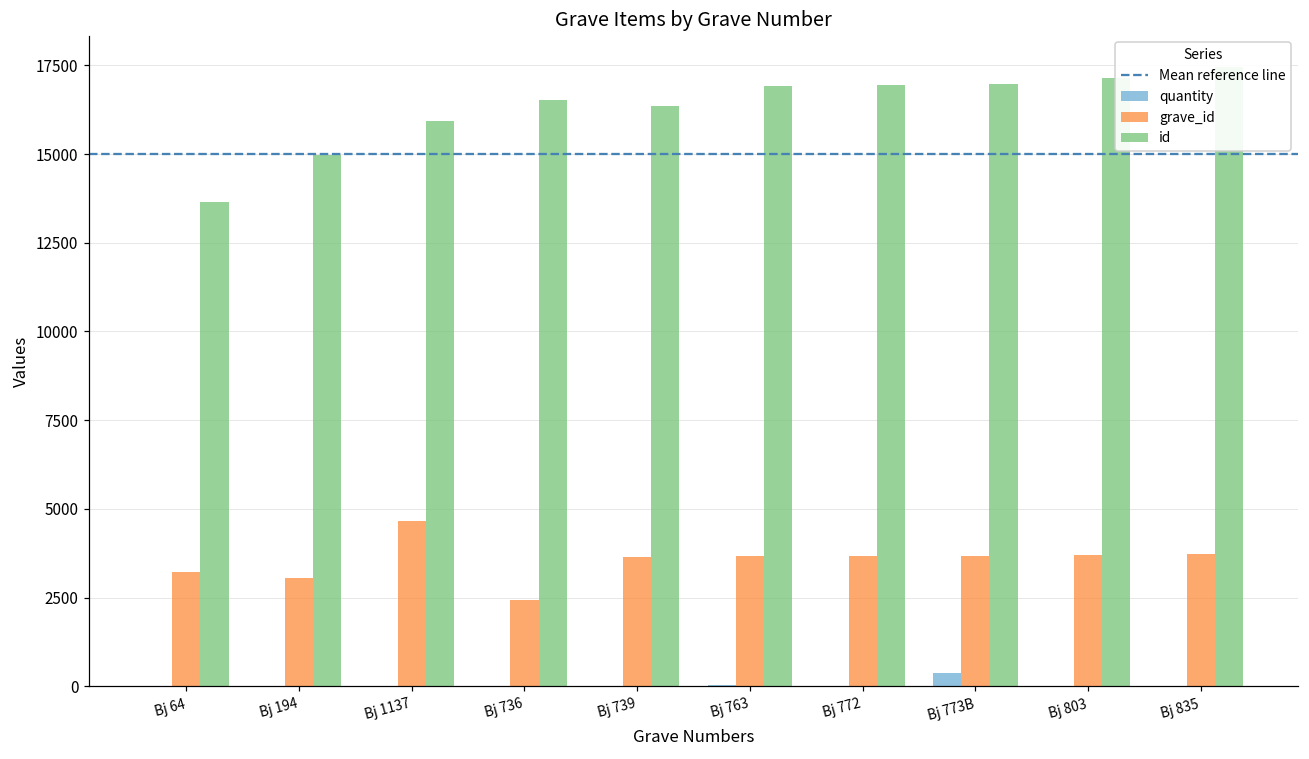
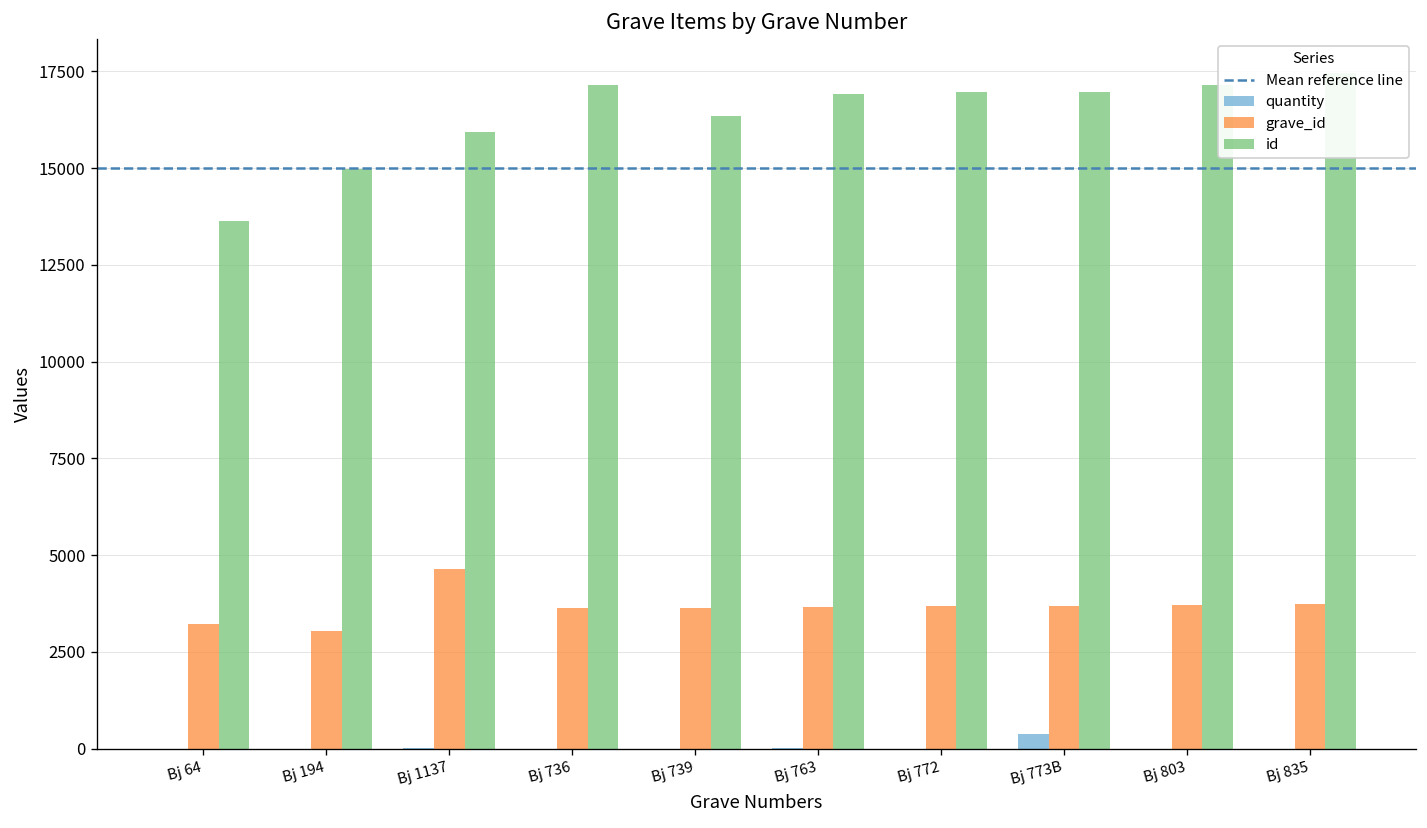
grave_id, Bj 736: 2400 -> 3600
id, Bj 736: 16500 -> 17100
